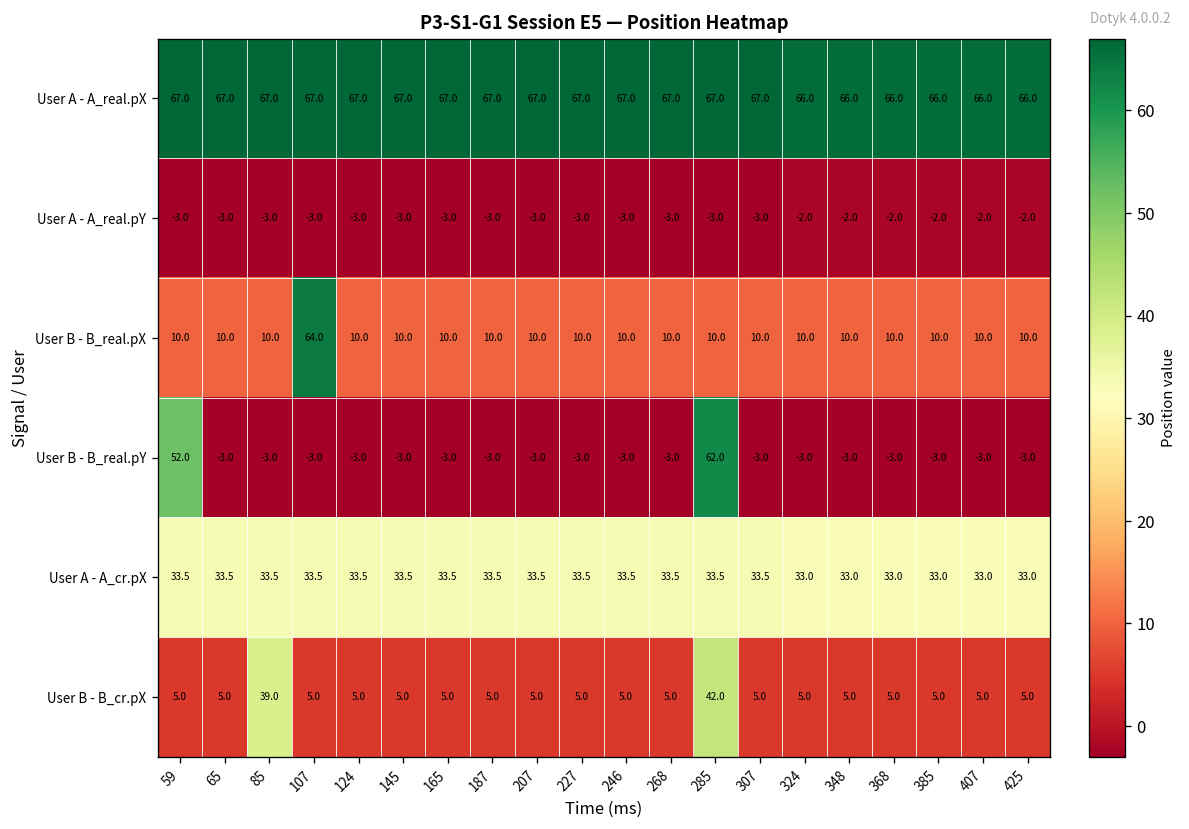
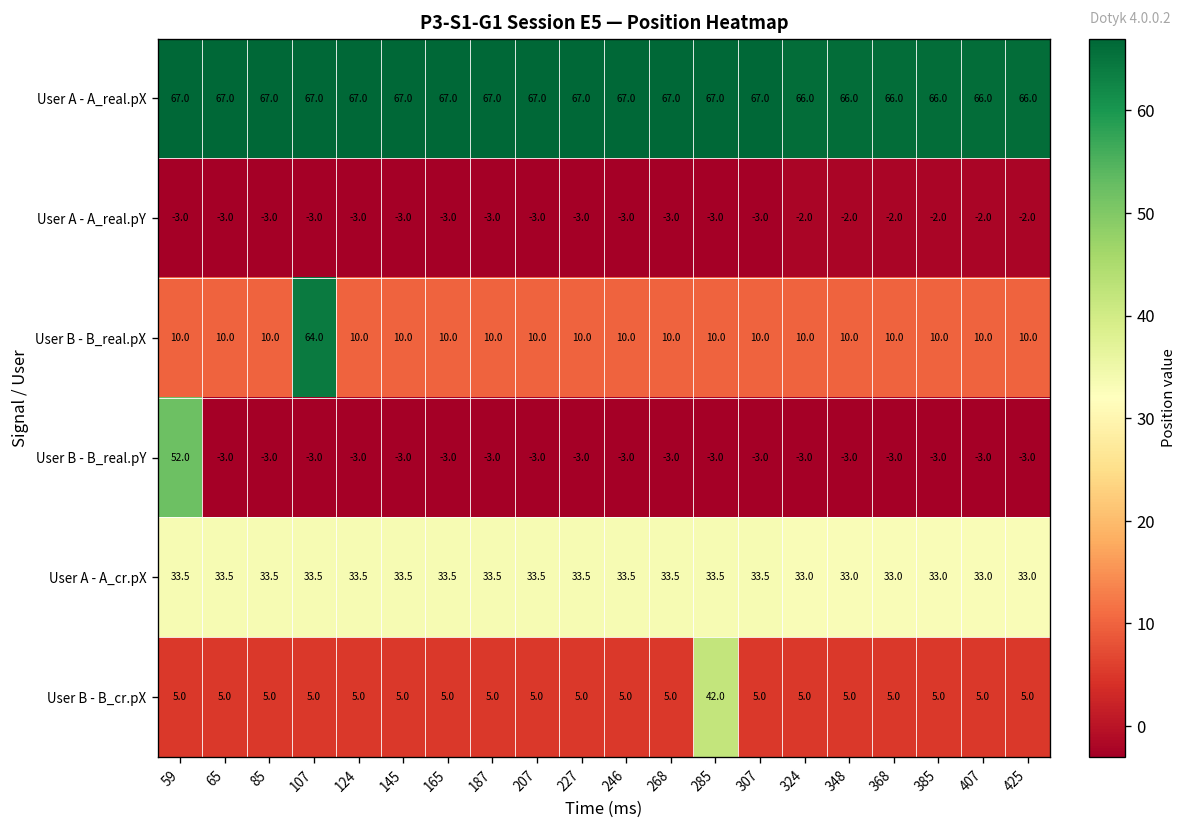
User B - B_real.pY, 285: 62.0 -> -3.0
User B - B_cr.pX, 85: 39.0 -> 5.0
